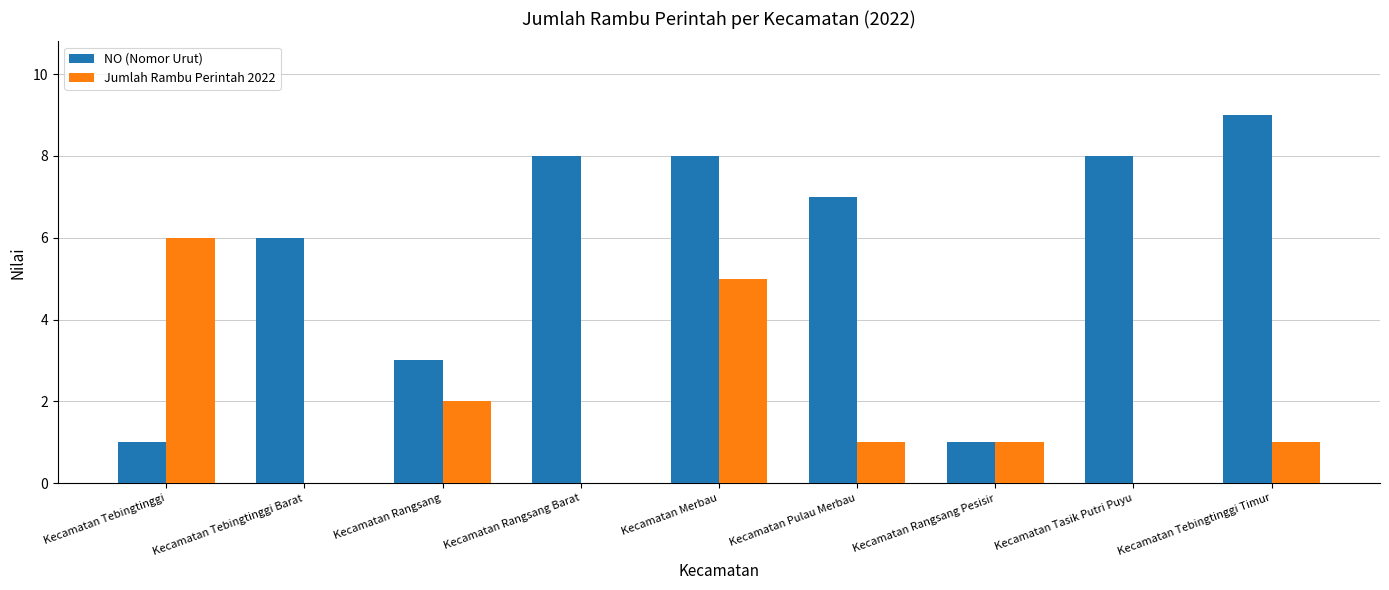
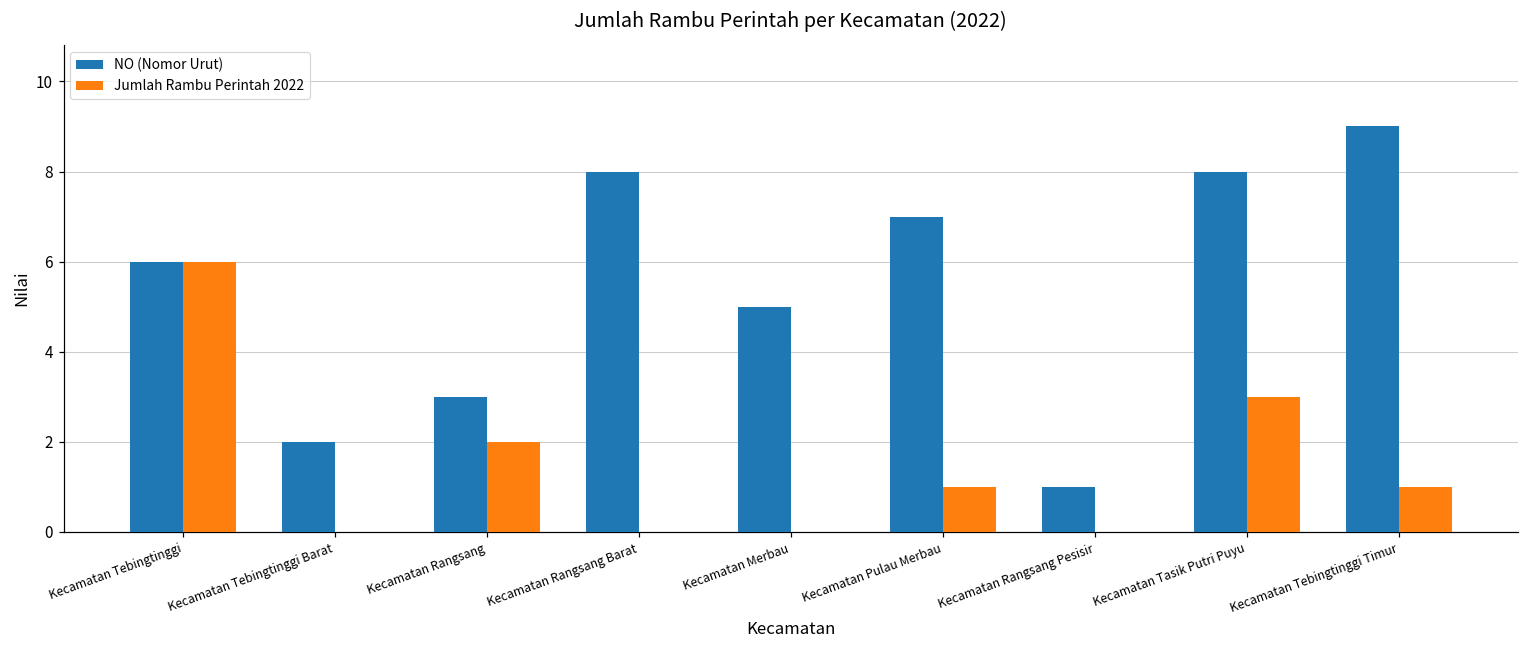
NO (Nomor Urut), Kecamatan Tebingtinggi: 1 -> 6
NO (Nomor Urut), Kecamatan Tebingtinggi Barat: 6 -> 2
NO (Nomor Urut), Kecamatan Merbau: 8 -> 5
Jumlah Rambu Perintah 2022, Kecamatan Merbau: 5 -> 0
Jumlah Rambu Perintah 2022, Kecamatan Rangsang Pesisir: 1 -> 0
Jumlah Rambu Perintah 2022, Kecamatan Tasik Putri Puyu: 0 -> 3
